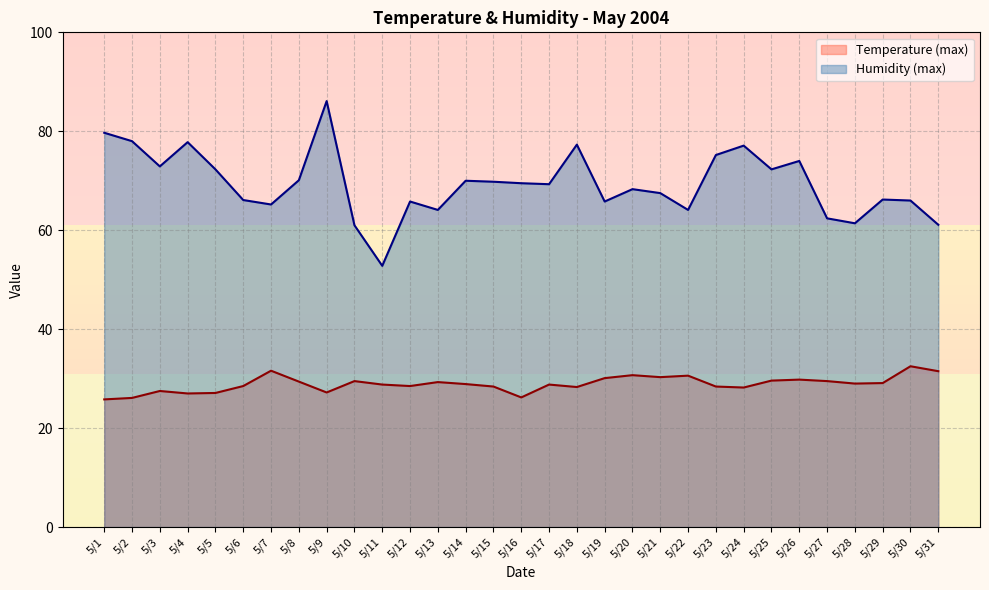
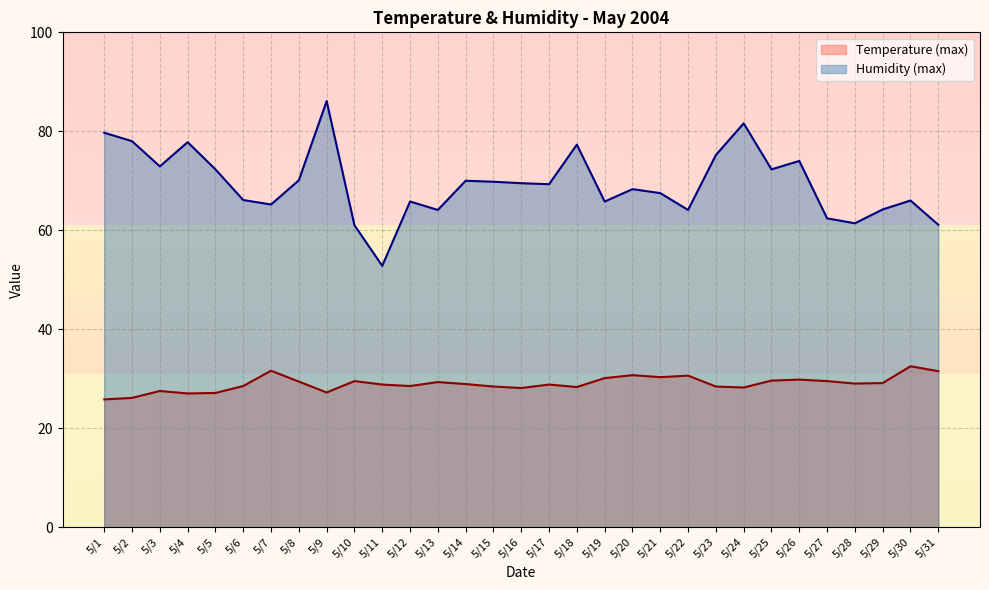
Temperature (max), 5/16: 26 -> 28
Humidity (max), 5/24: 77 -> 82
Humidity (max), 5/29: 66 -> 64
